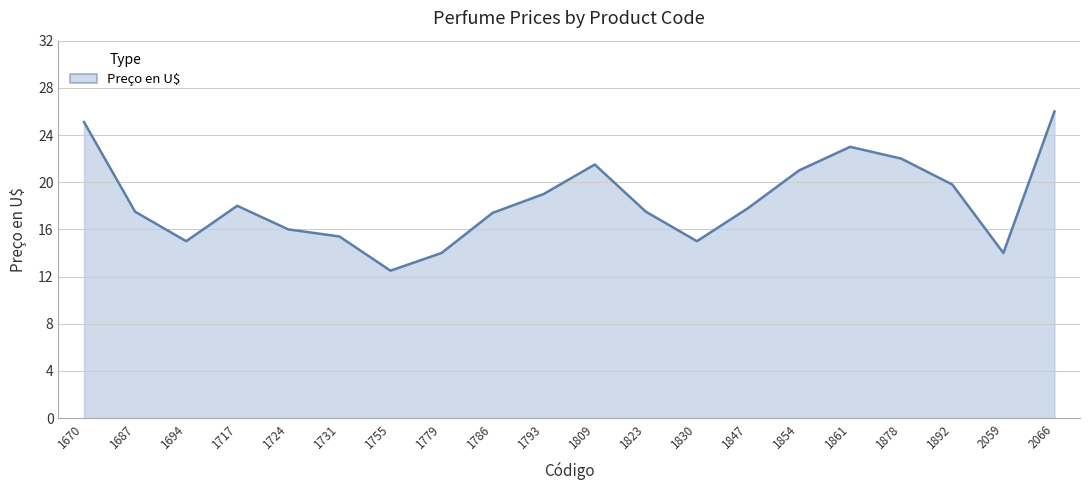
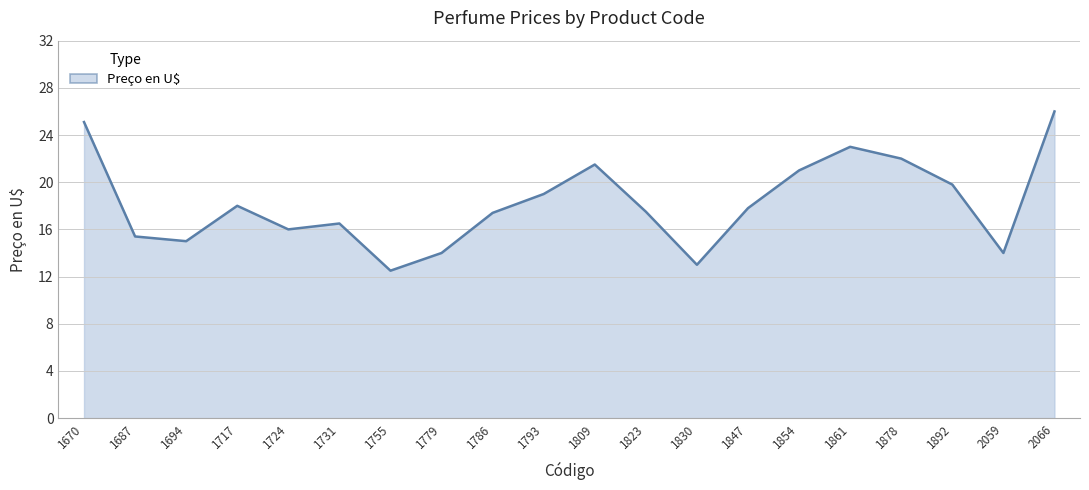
1687: 17.5 -> 15.4
1731: 15.4 -> 16.5
1830: 15 -> 13
